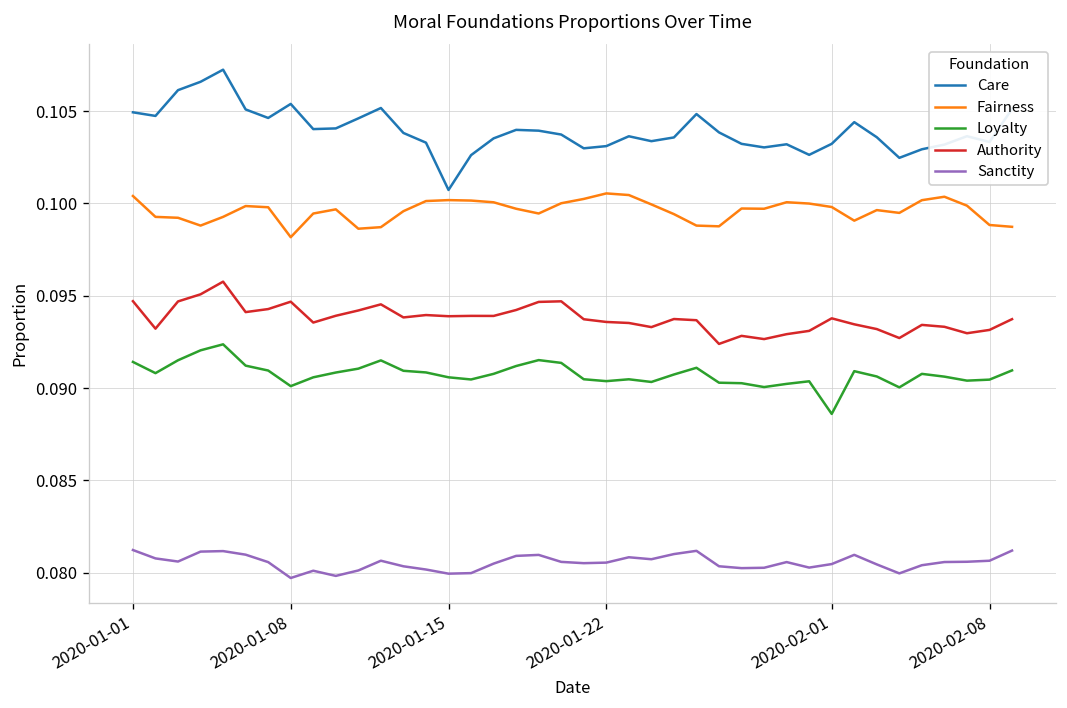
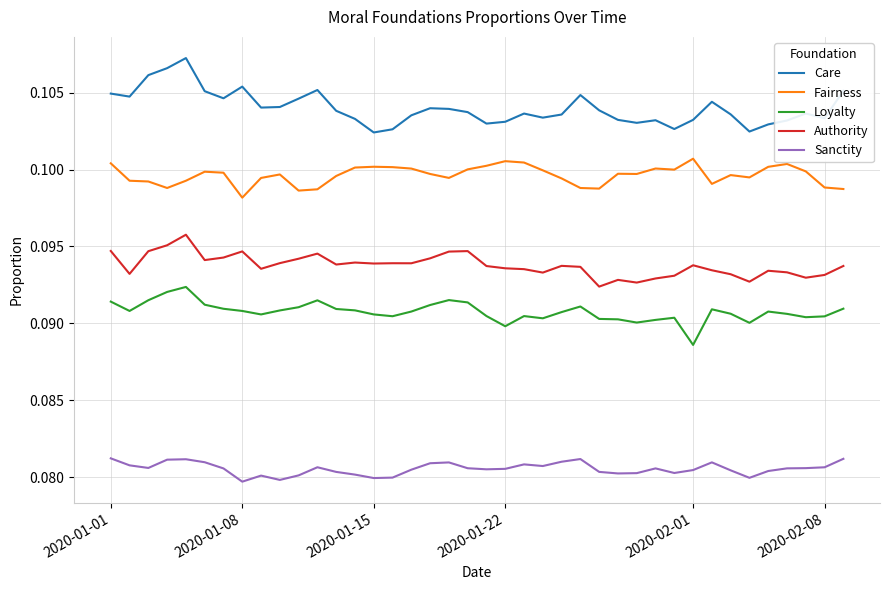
Loyalty, 2020-01-08: 0.0901 -> 0.0908
Care, 2020-01-15: 0.1007 -> 0.1024
Loyalty, 2020-01-22: 0.0904 -> 0.0898
Fairness, 2020-02-01: 0.0998 -> 0.1007
